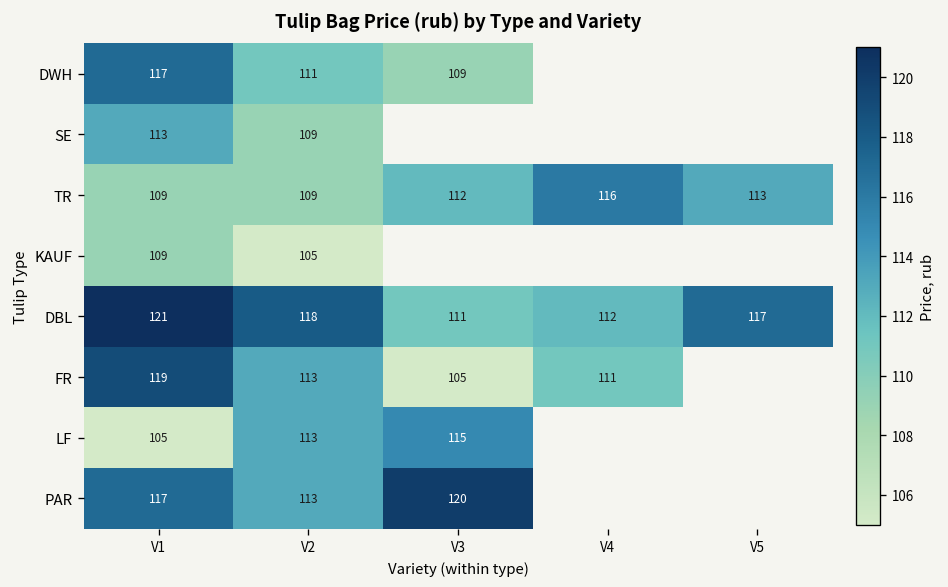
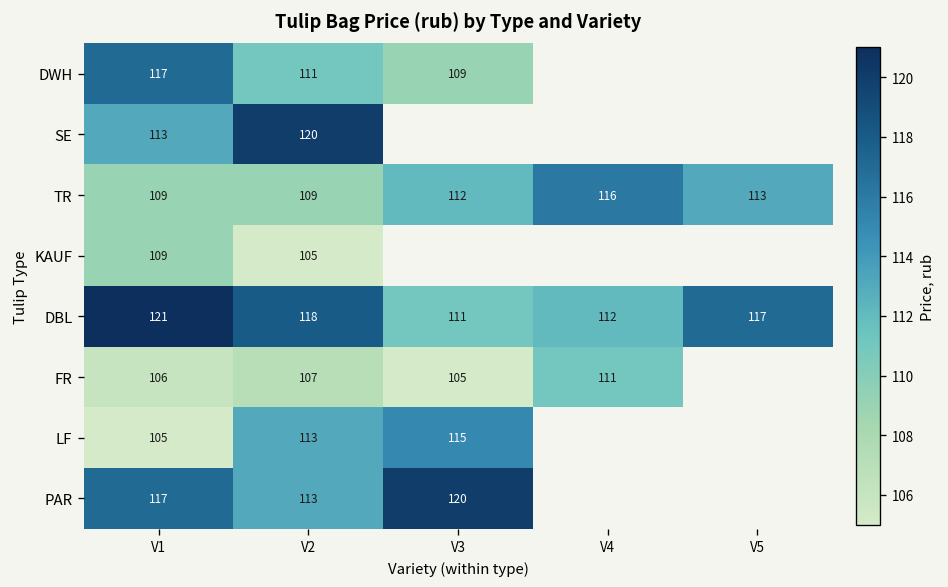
SE, V2: 109 -> 120
FR, V1: 119 -> 106
FR, V2: 113 -> 107
